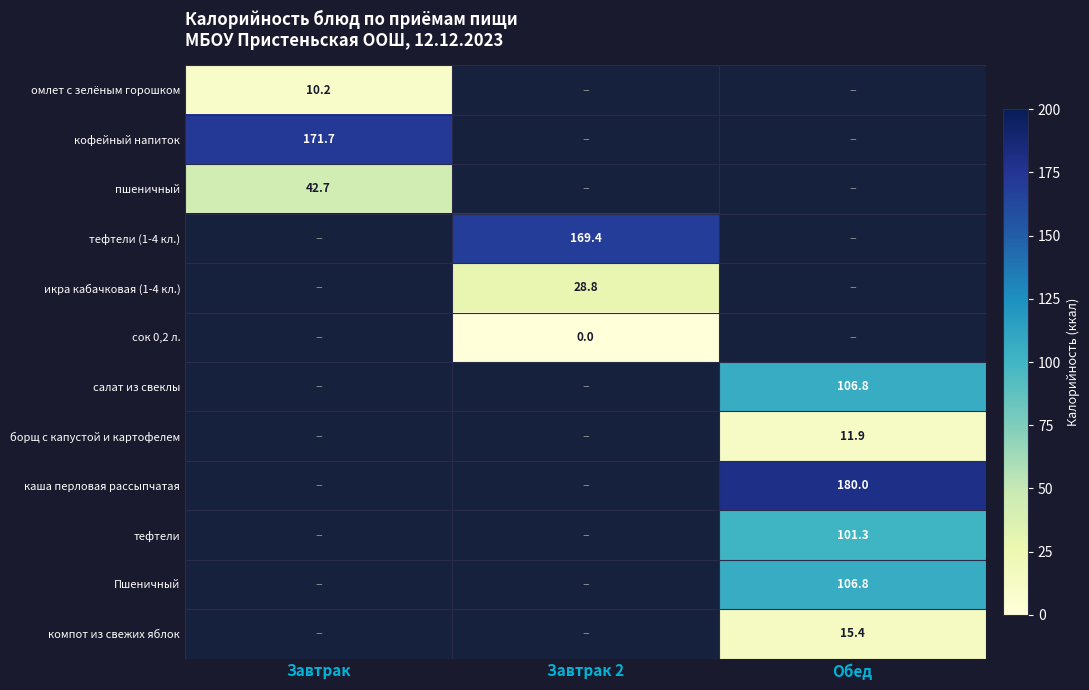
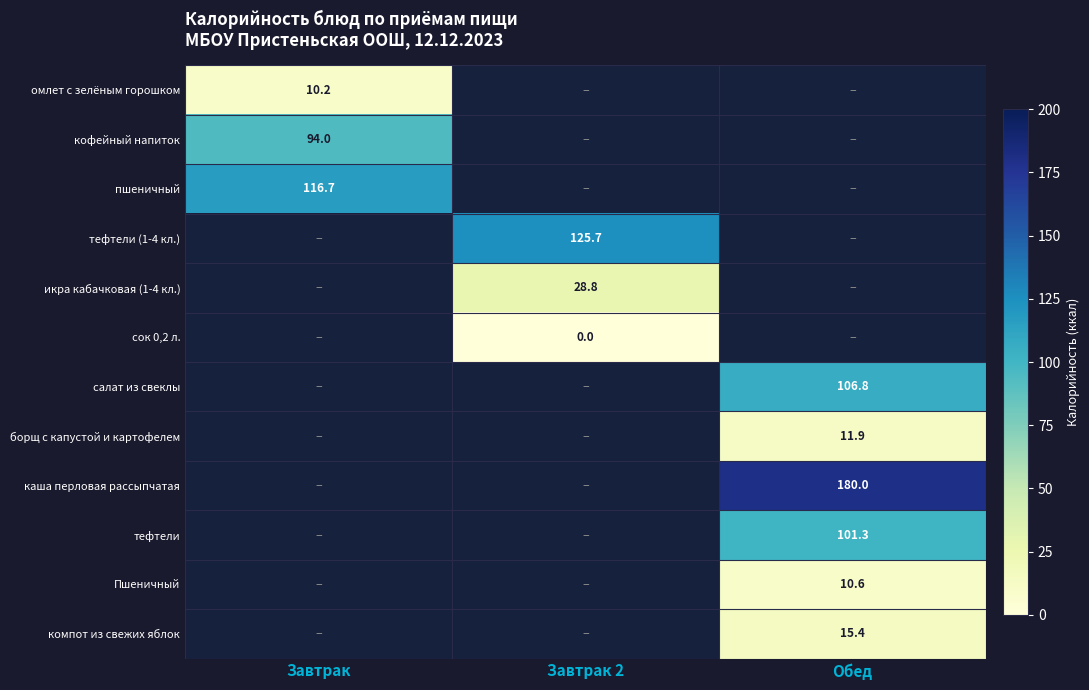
кофейный напиток, Завтрак: 171.7 -> 94.0
пшеничный, Завтрак: 42.7 -> 116.7
тефтели (1-4 кл.), Завтрак 2: 169.4 -> 125.7
Пшеничный, Обед: 106.8 -> 10.6
